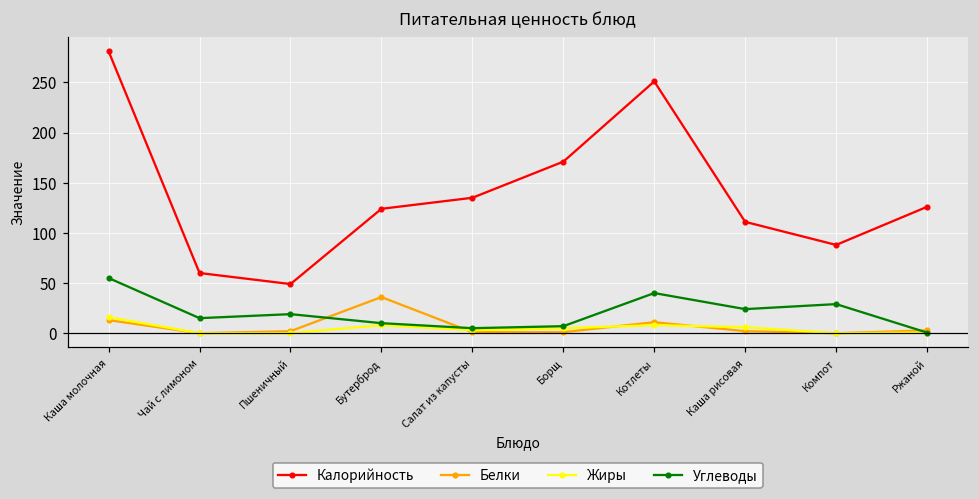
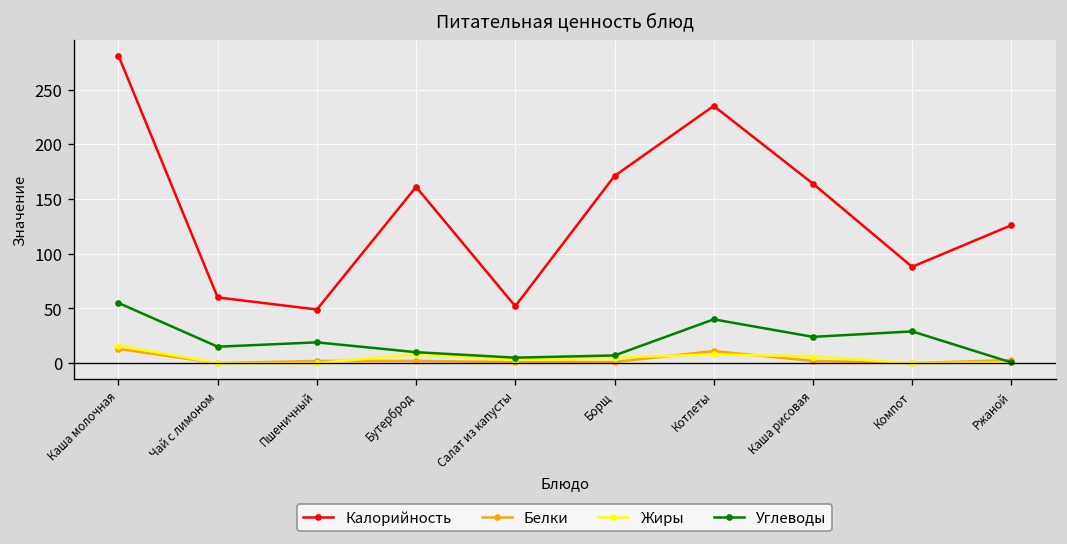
Калорийность, Бутерброд: 120 -> 160
Белки, Бутерброд: 40 -> 0
Калорийность, Салат из капусты: 140 -> 50
Калорийность, Котлеты: 250 -> 240
Калорийность, Каша рисовая: 110 -> 160
